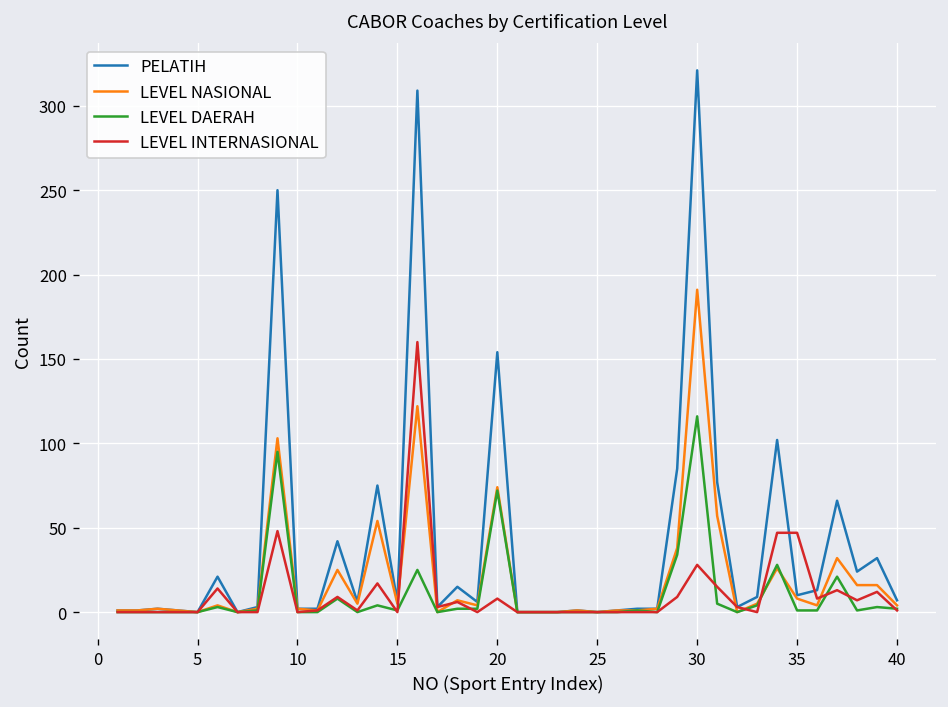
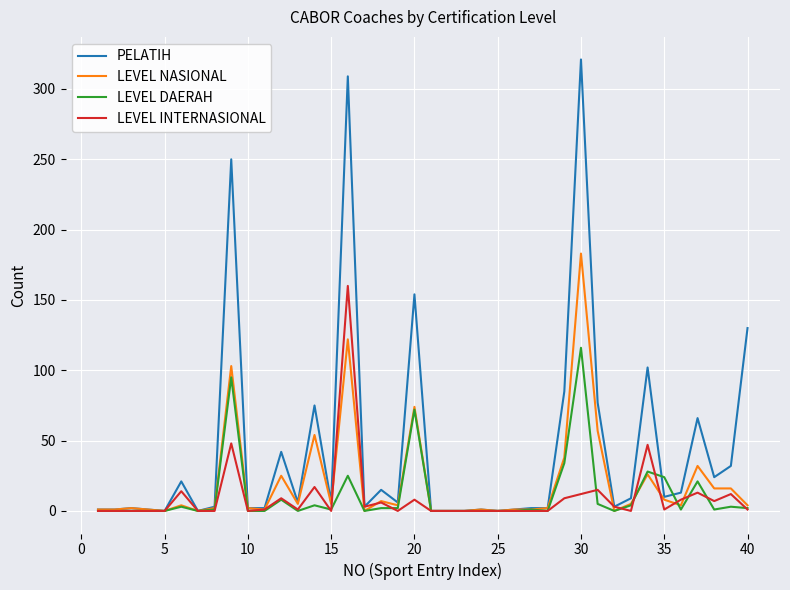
LEVEL NASIONAL, 30: 191 -> 183
LEVEL INTERNASIONAL, 30: 28 -> 12
LEVEL DAERAH, 35: 1 -> 24
LEVEL INTERNASIONAL, 35: 47 -> 1
PELATIH, 40: 7 -> 130
